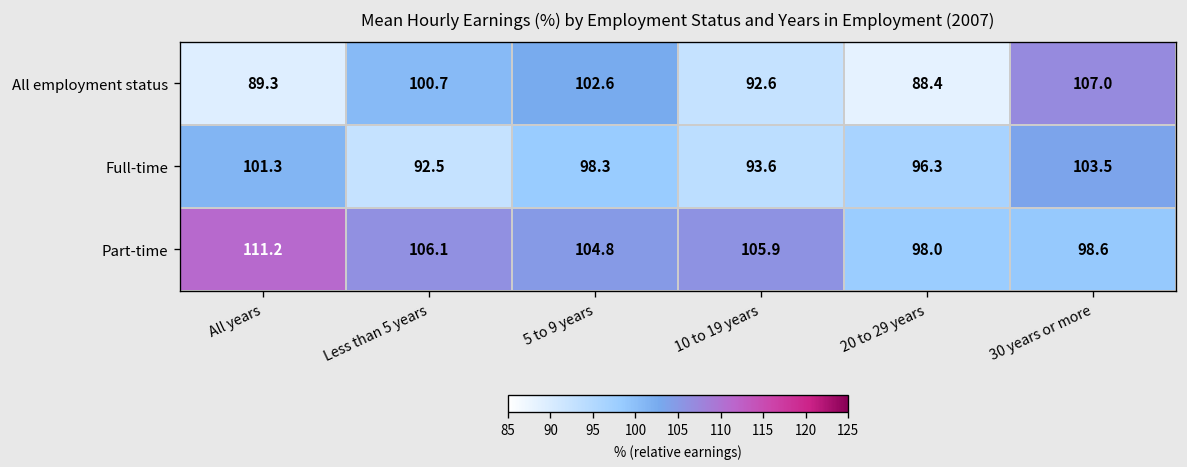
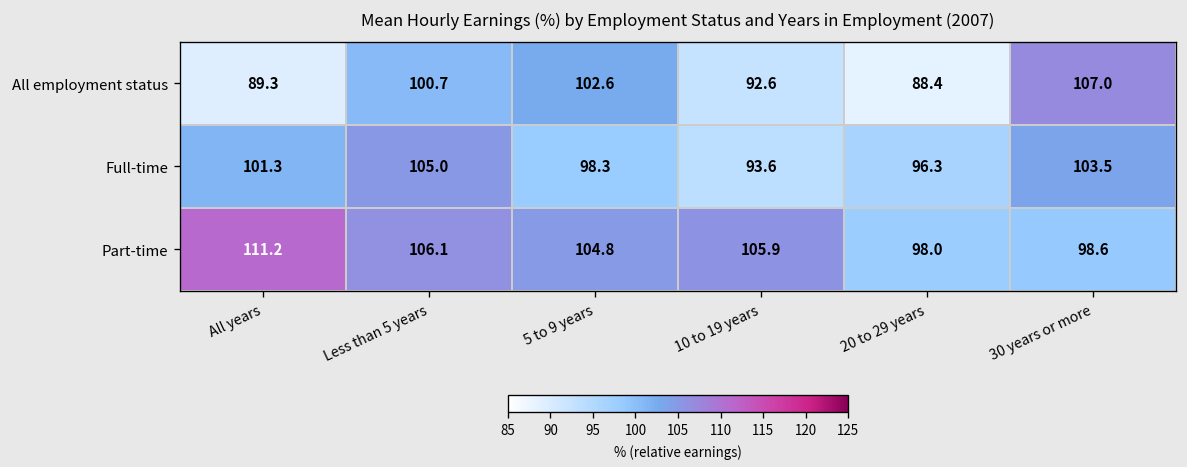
Full-time, Less than 5 years: 92.5 -> 105.0
